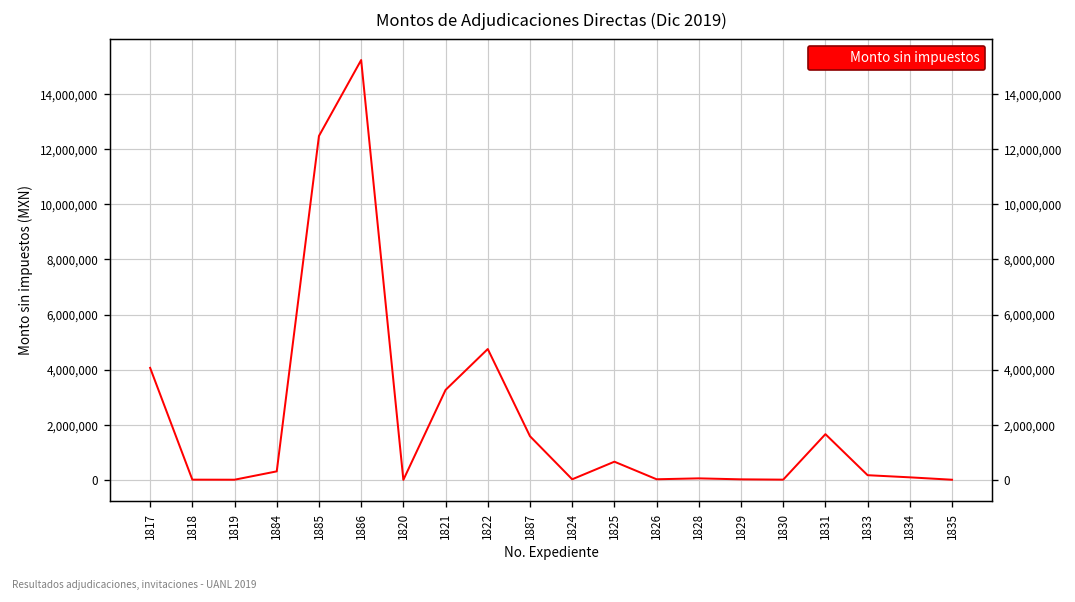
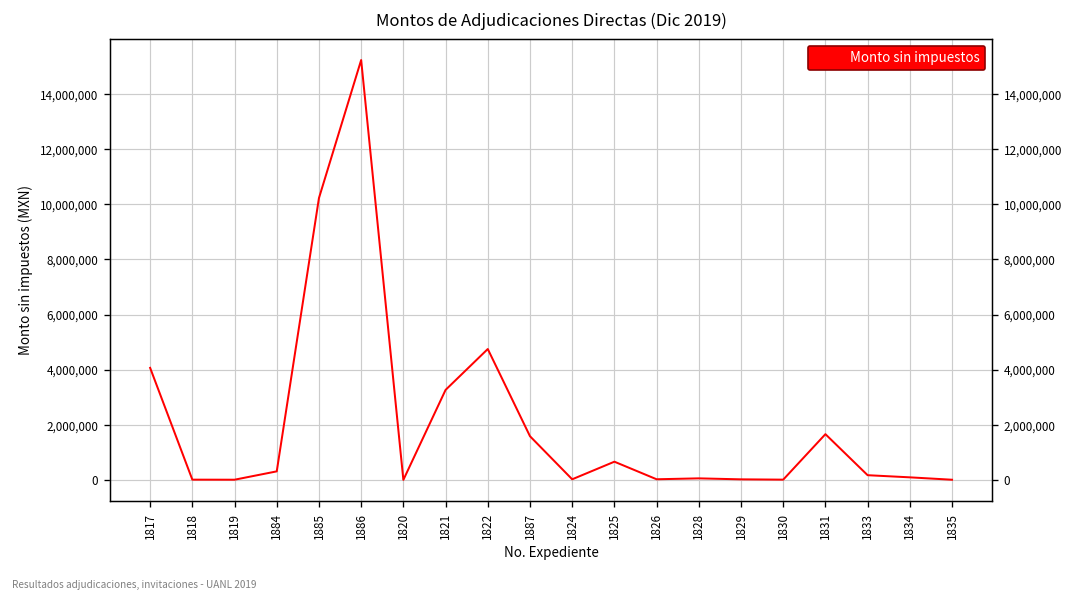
1885: 12,500,000 -> 10,200,000
